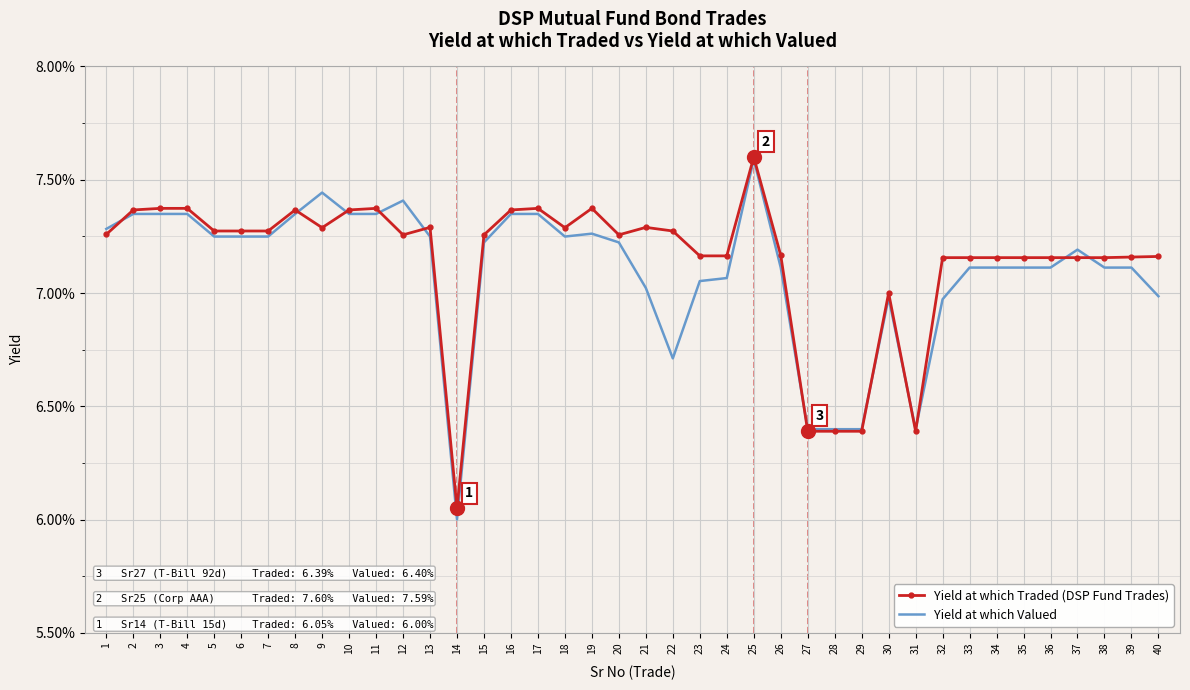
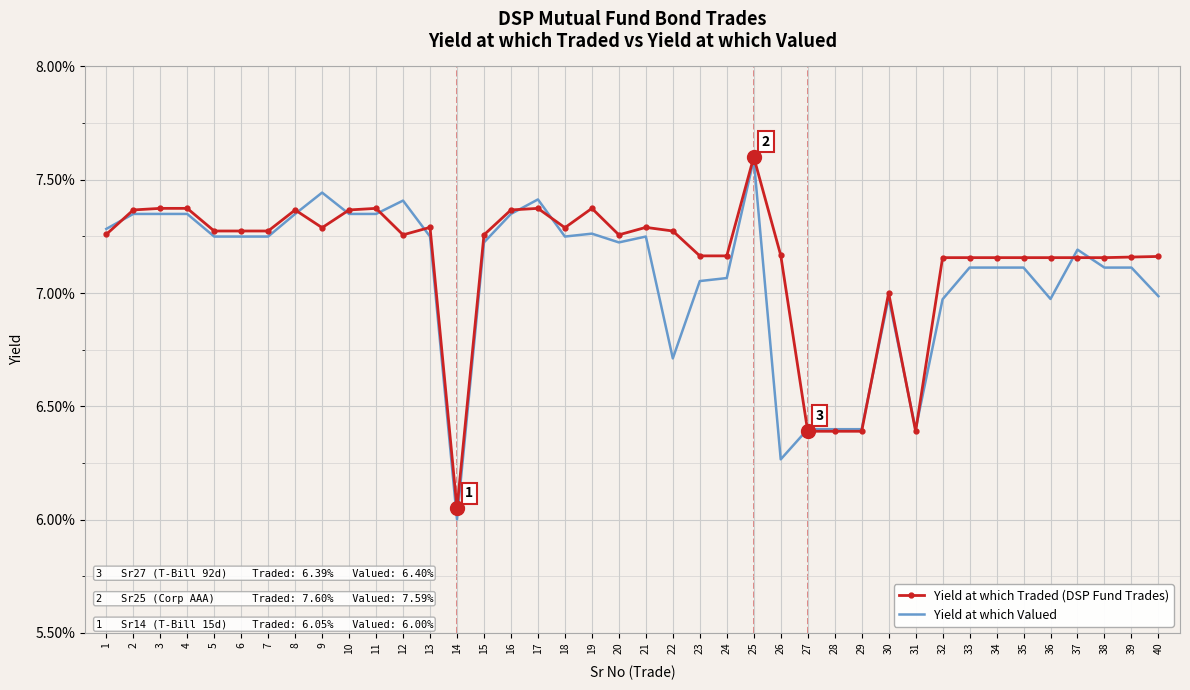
Yield at which Valued, 17: 7.35% -> 7.41%
Yield at which Valued, 21: 7.02% -> 7.25%
Yield at which Valued, 26: 7.11% -> 6.27%
Yield at which Valued, 36: 7.11% -> 6.97%
